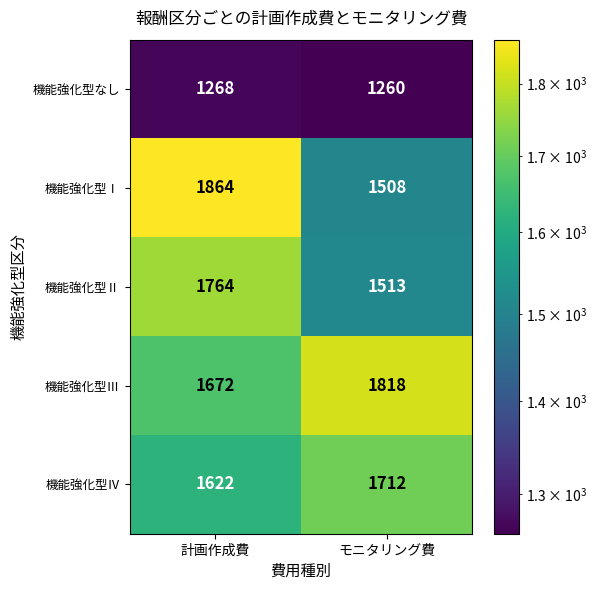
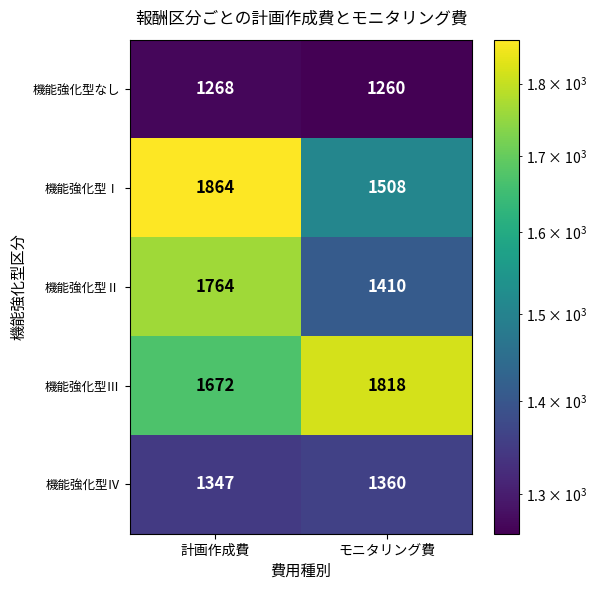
機能強化型Ⅱ, モニタリング費: 1513 -> 1410
機能強化型Ⅳ, 計画作成費: 1622 -> 1347
機能強化型Ⅳ, モニタリング費: 1712 -> 1360
